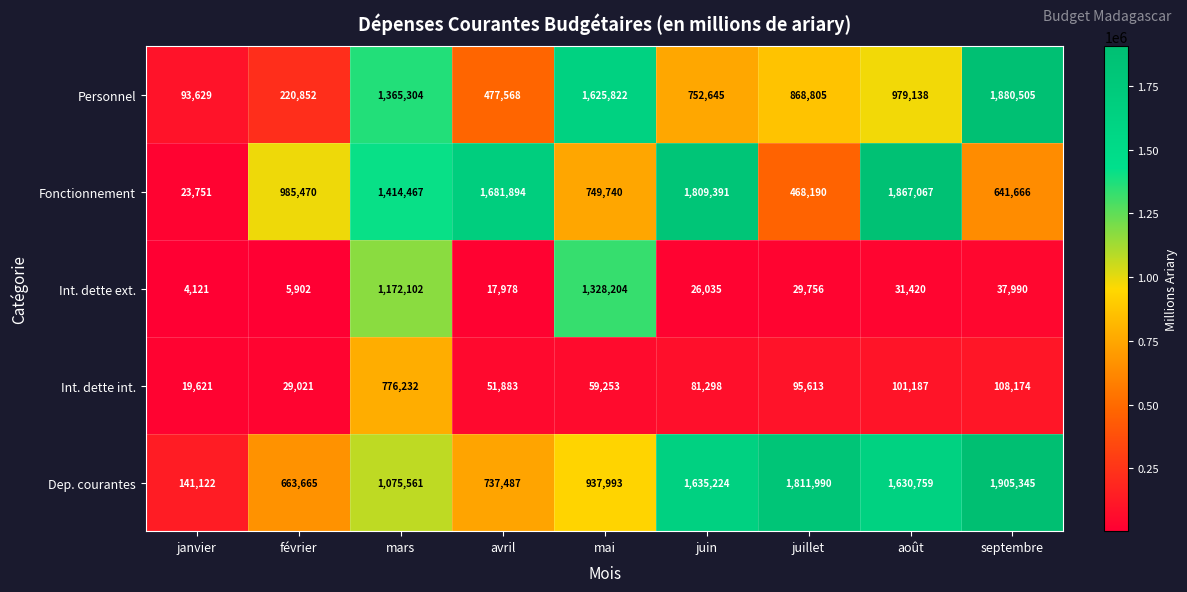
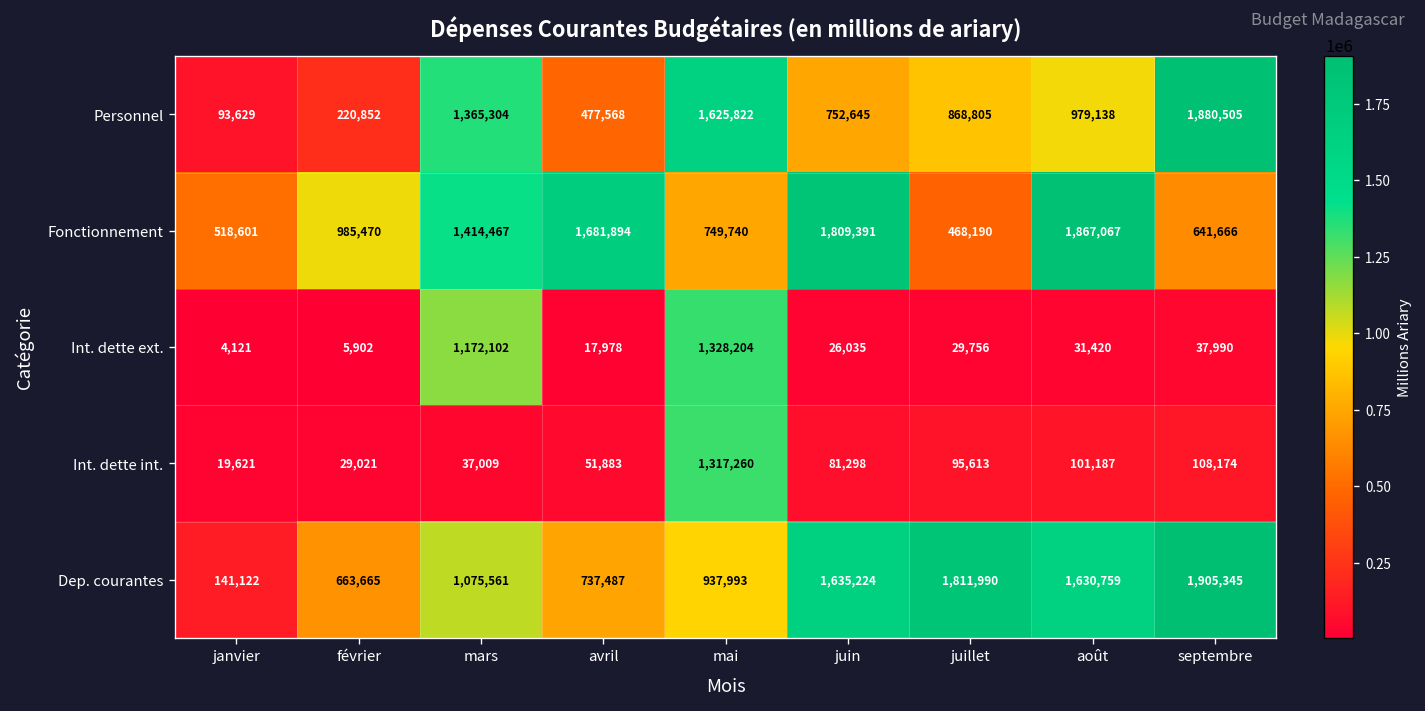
Fonctionnement, janvier: 23,751 -> 518,601
Int. dette int., mars: 776,232 -> 37,009
Int. dette int., mai: 59,253 -> 1,317,260
